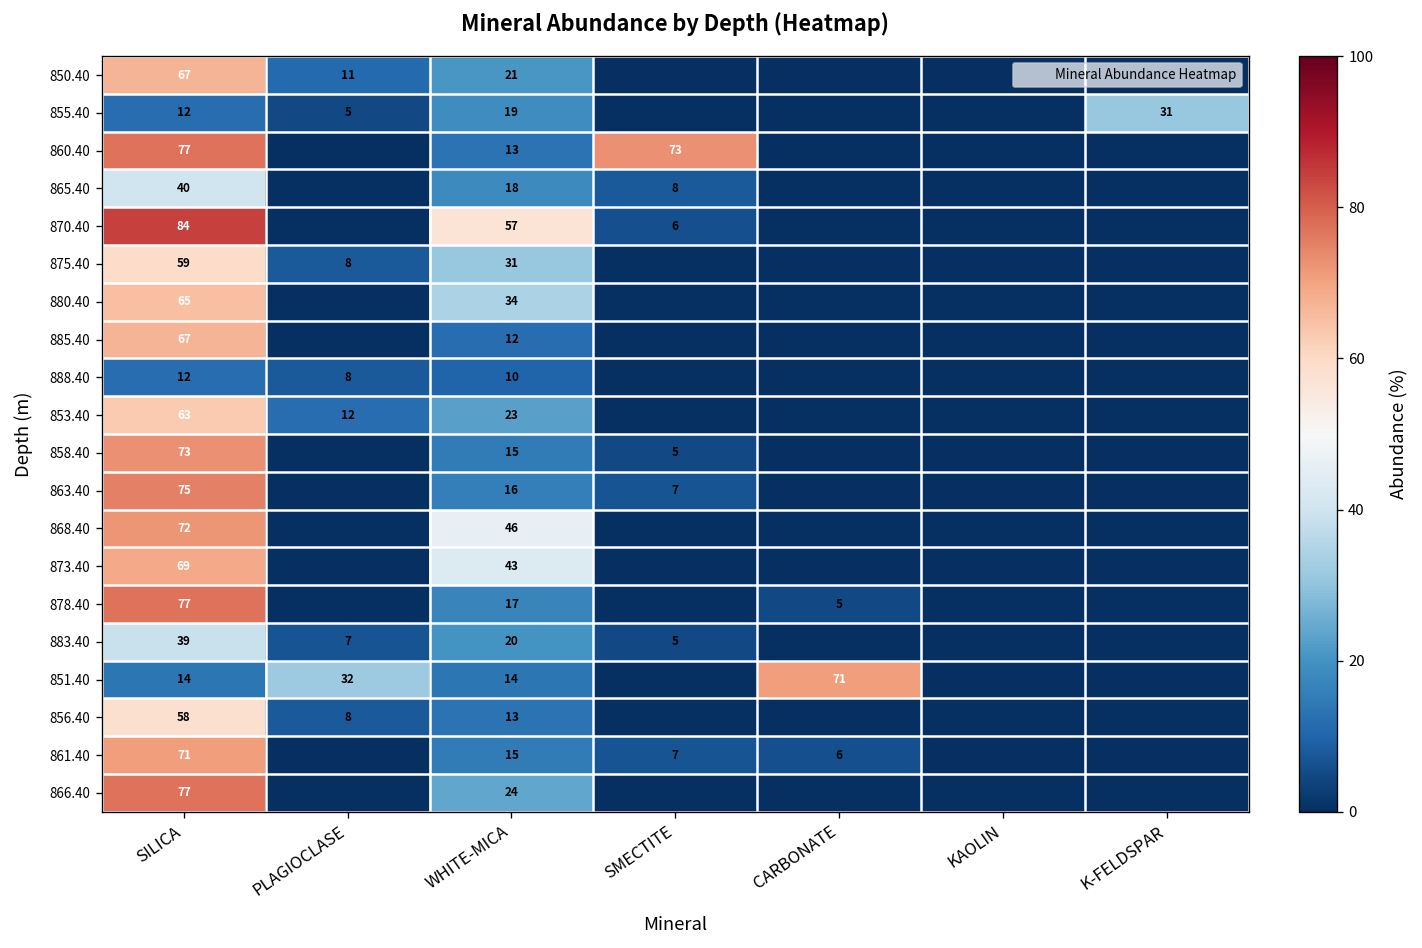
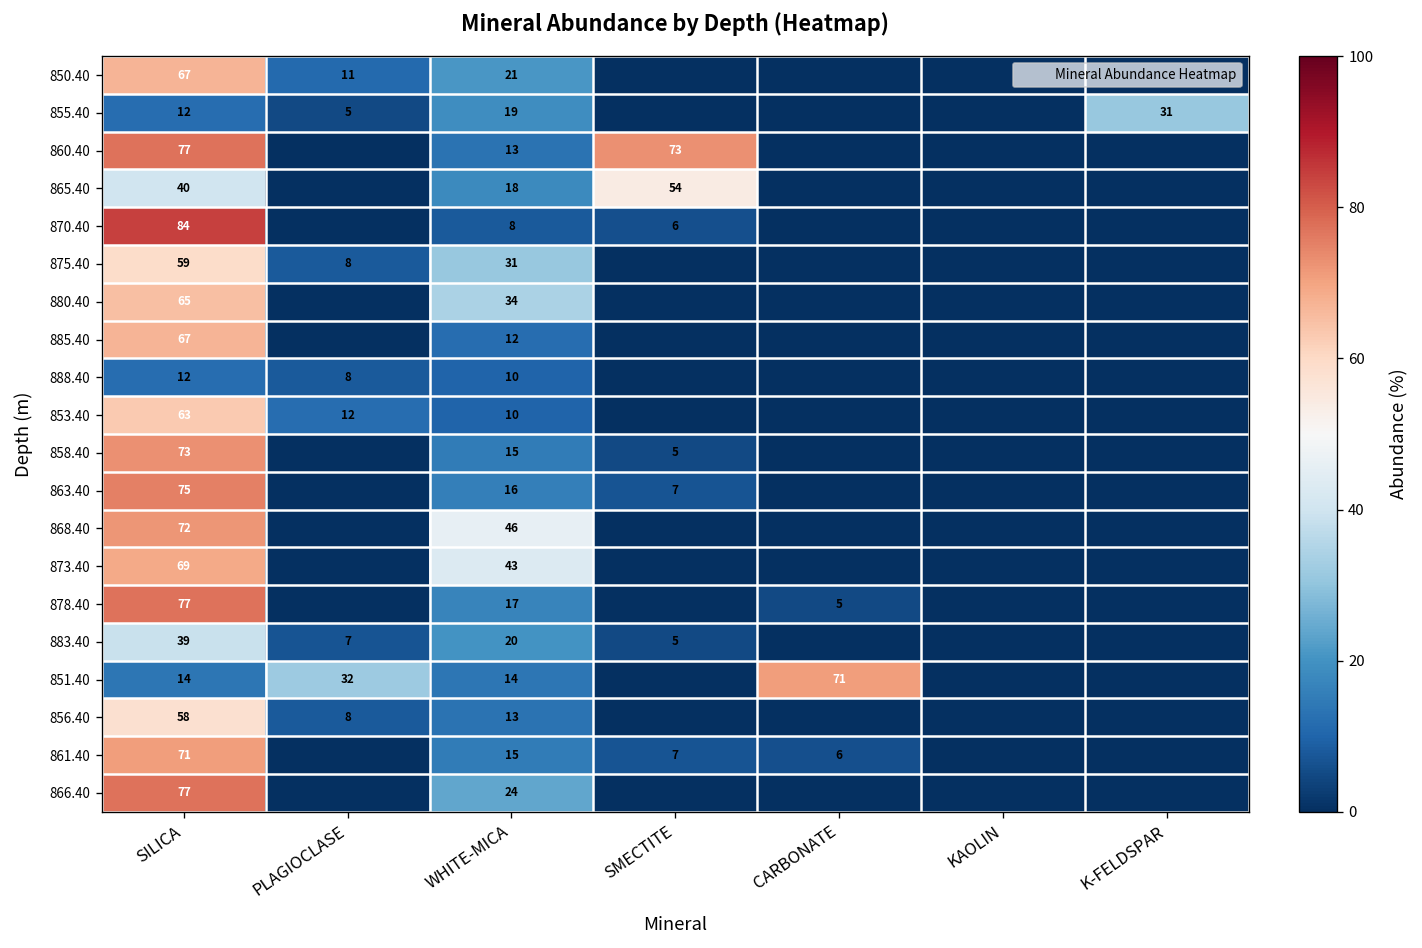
865.40, SMECTITE: 8 -> 54
870.40, WHITE-MICA: 57 -> 8
853.40, WHITE-MICA: 23 -> 10
